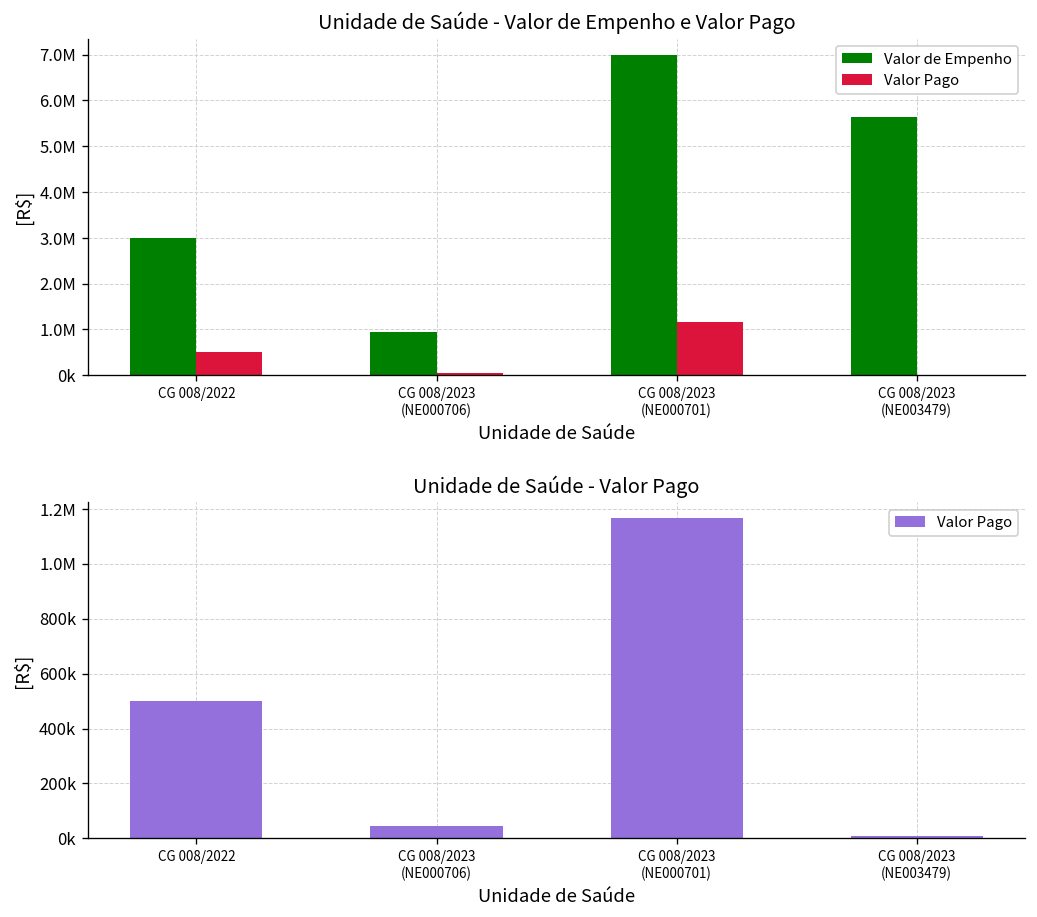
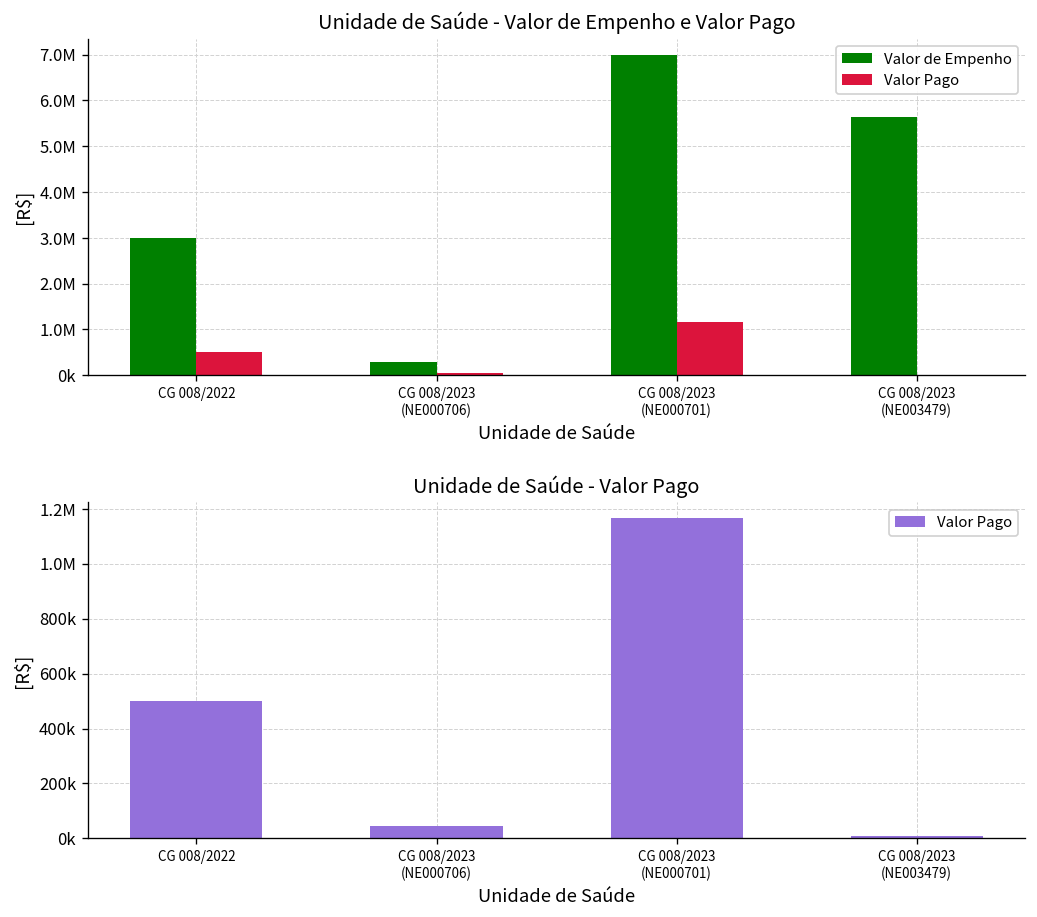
Unidade de Saúde - Valor de Empenho e Valor Pago, Valor de Empenho, CG 008/2023 (NE000706): 900000 -> 300000
